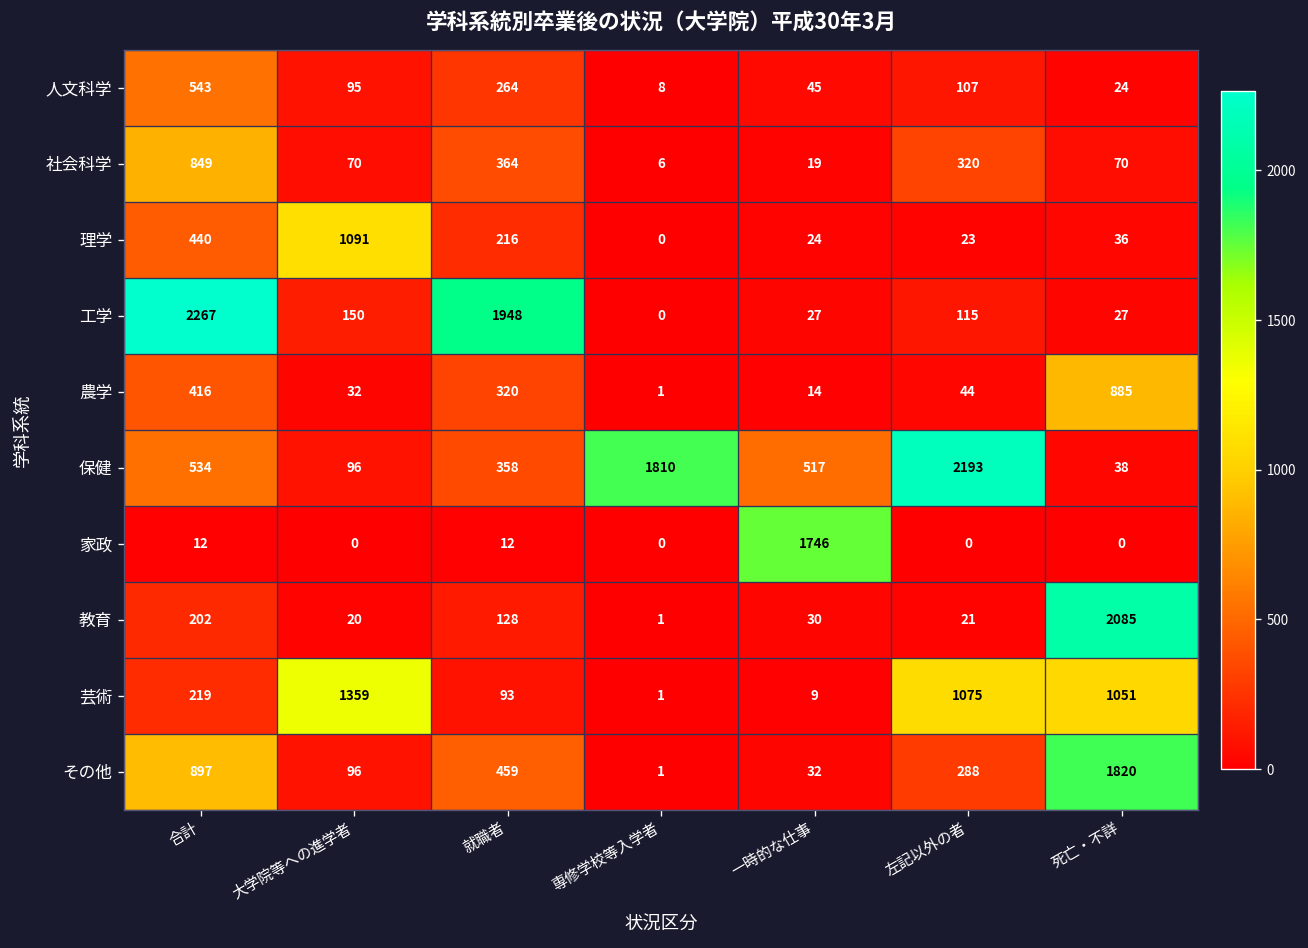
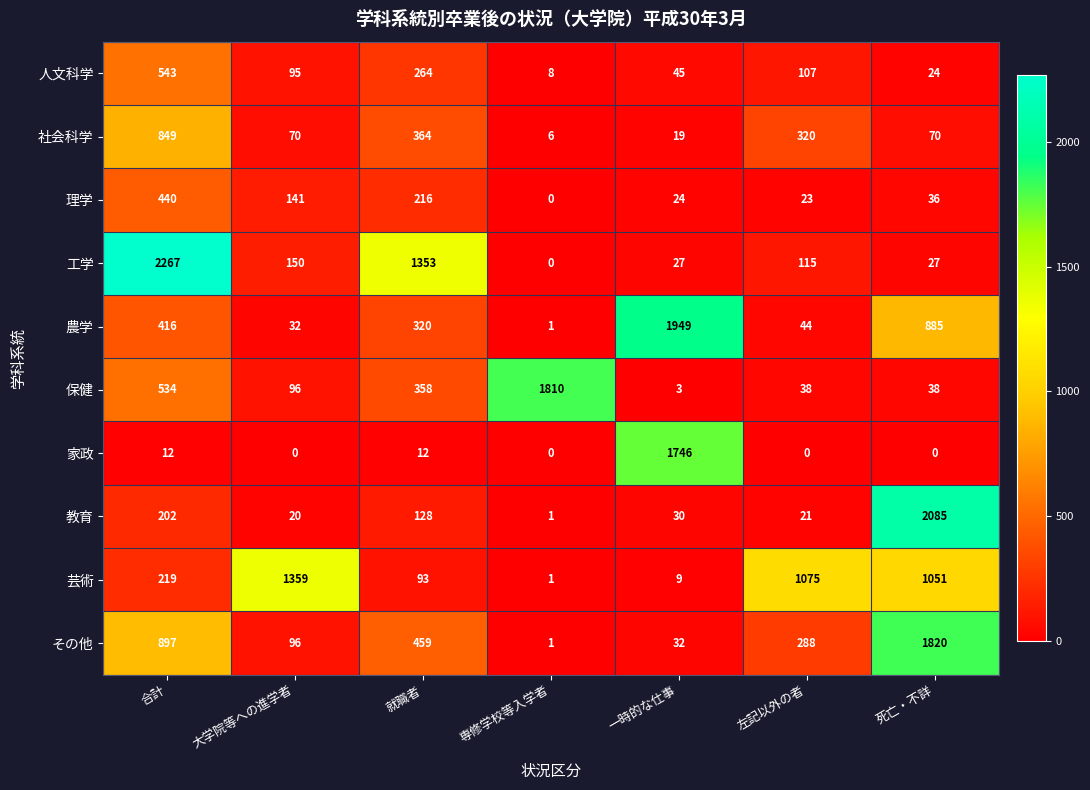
理学, 大学院等への進学者: 1091 -> 141
工学, 就職者: 1948 -> 1353
農学, 一時的な仕事: 14 -> 1949
保健, 一時的な仕事: 517 -> 3
保健, 左記以外の者: 2193 -> 38
